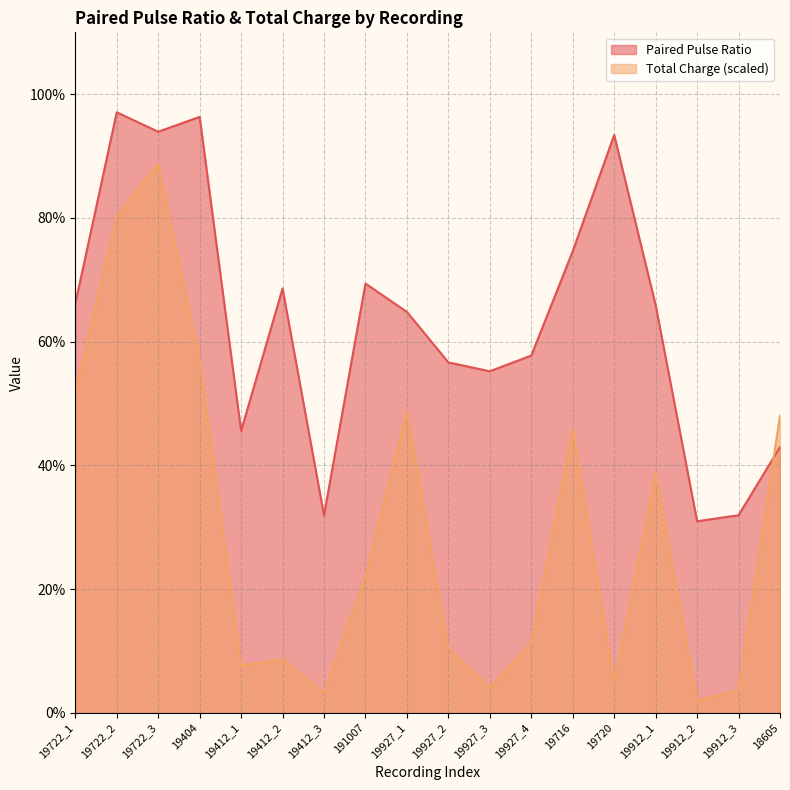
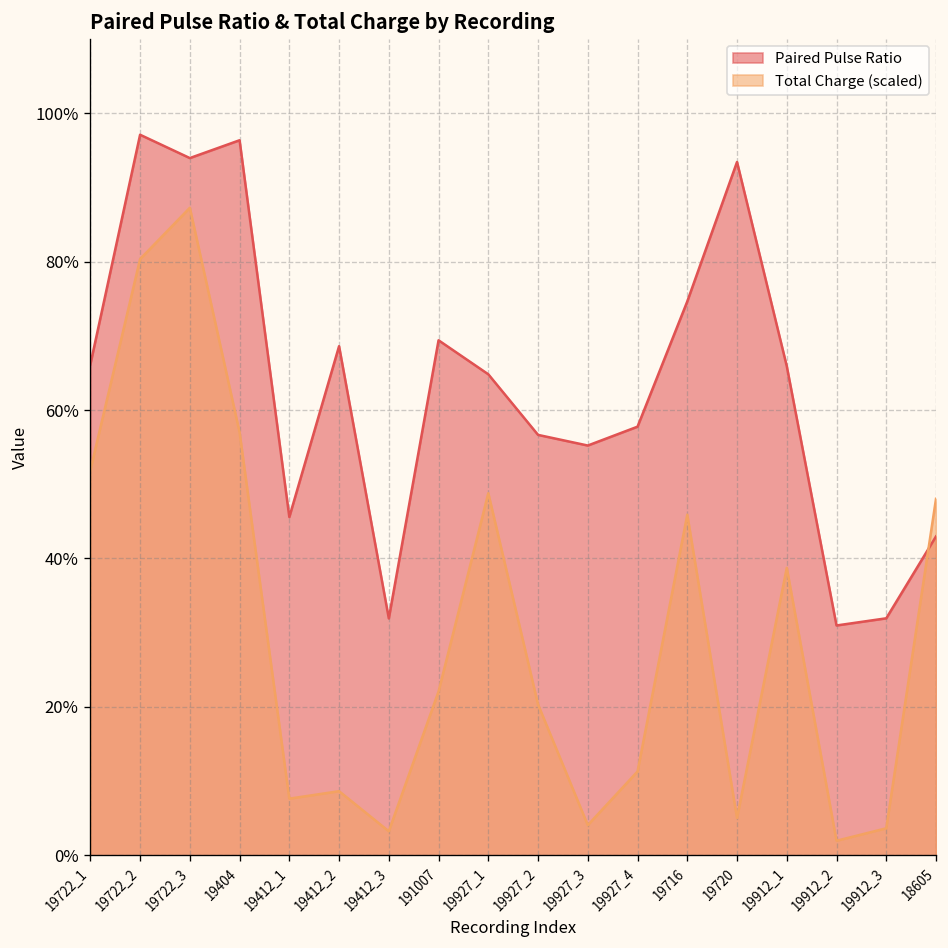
Total Charge (scaled), 19722_3: 89% -> 87%
Total Charge (scaled), 19927_2: 10% -> 20%
